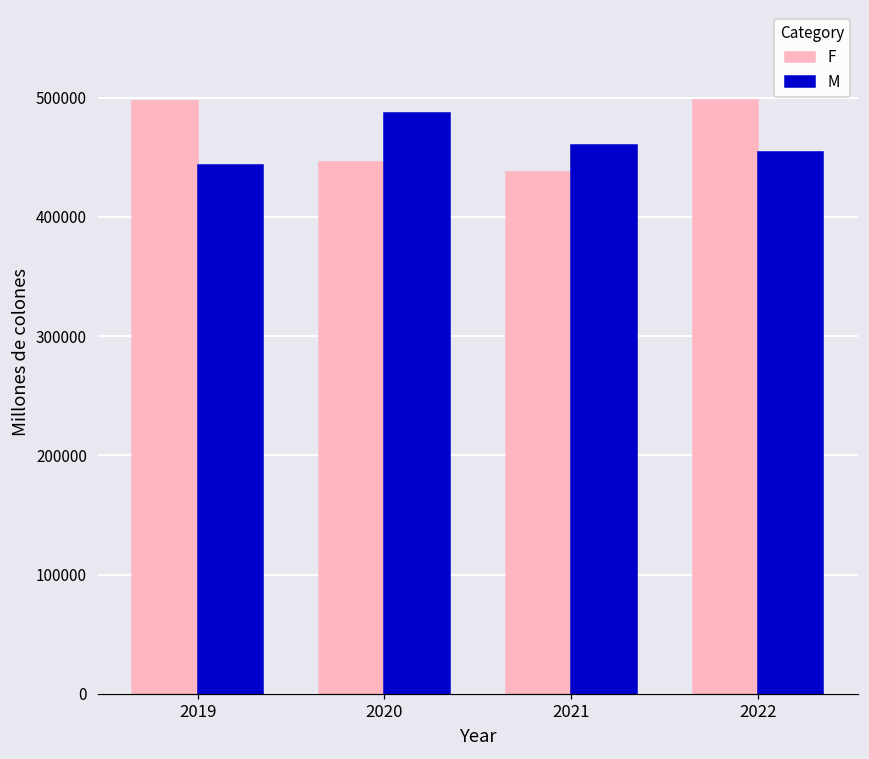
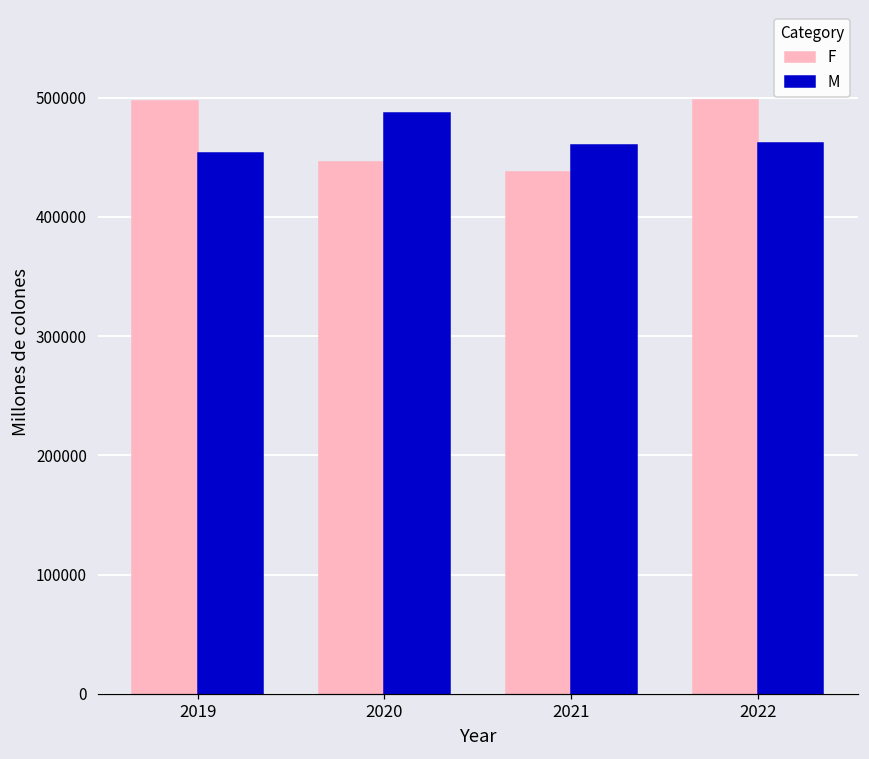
M, 2019: 443000 -> 454000
M, 2022: 455000 -> 462000
